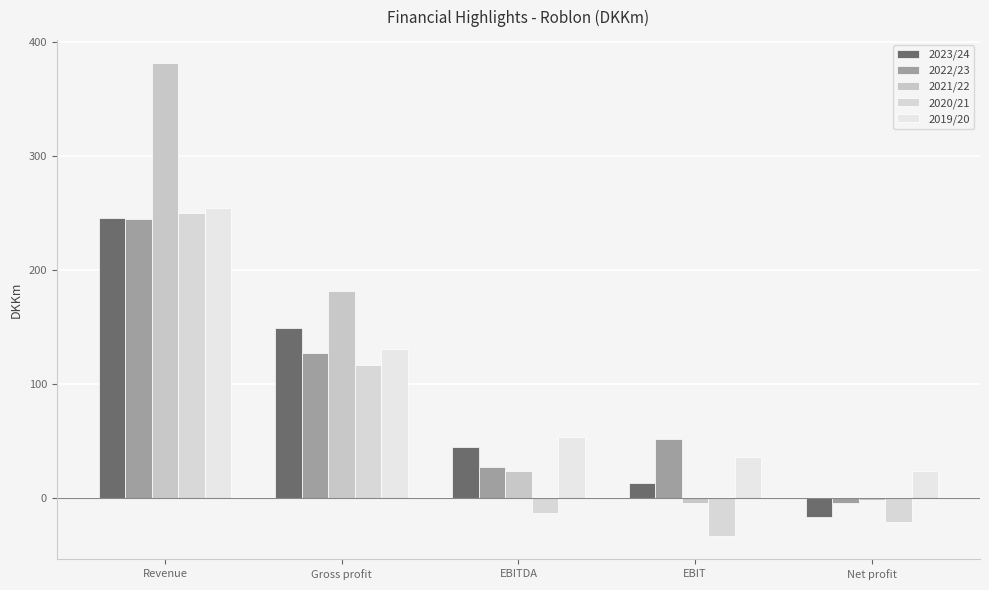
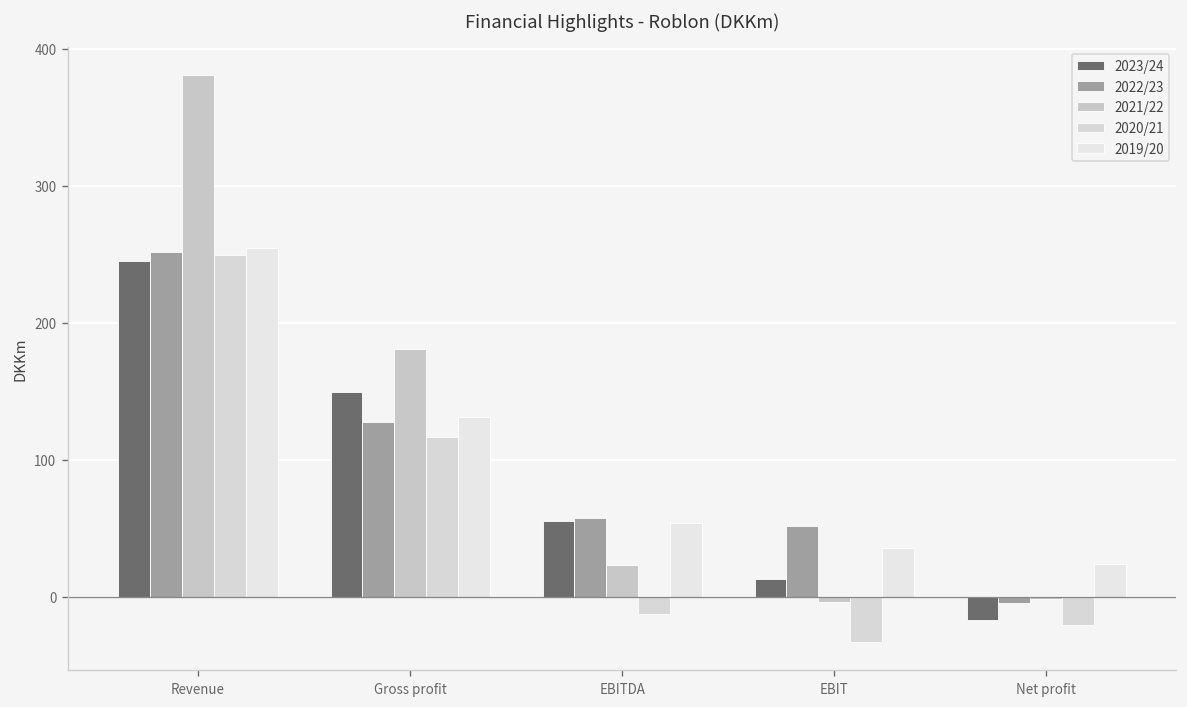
2022/23, Revenue: 245 -> 252
2023/24, EBITDA: 45 -> 55
2022/23, EBITDA: 27 -> 58
